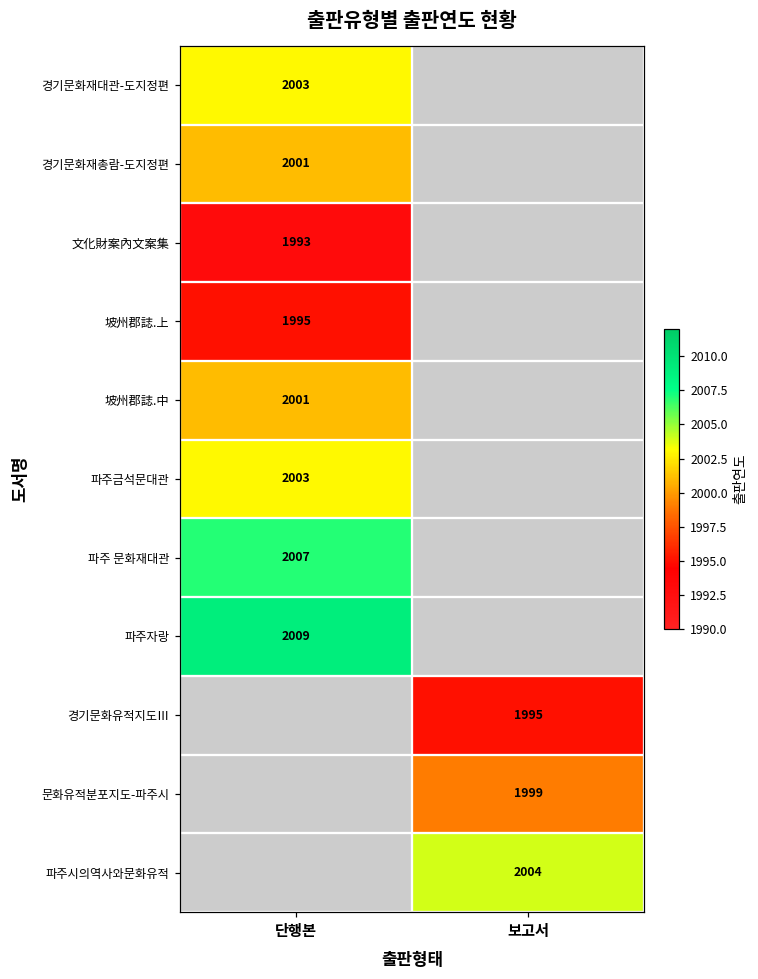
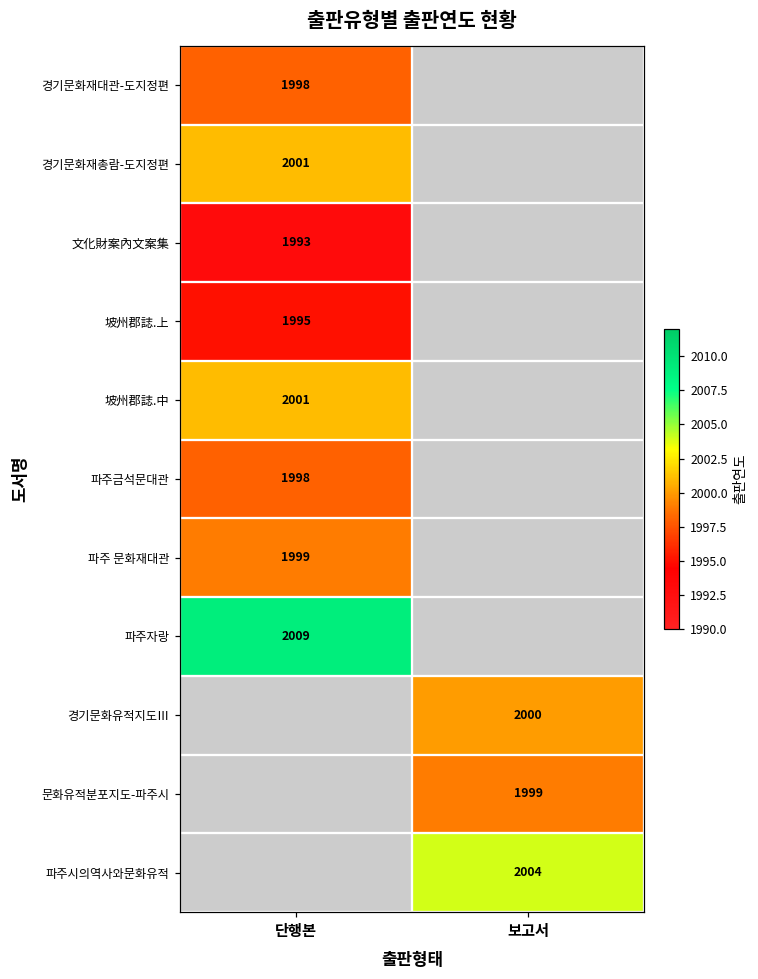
경기문화재대관-도지정편, 단행본: 2003 -> 1998
파주금석문대관, 단행본: 2003 -> 1998
파주 문화재대관, 단행본: 2007 -> 1999
경기문화유적지도Ⅲ, 보고서: 1995 -> 2000
